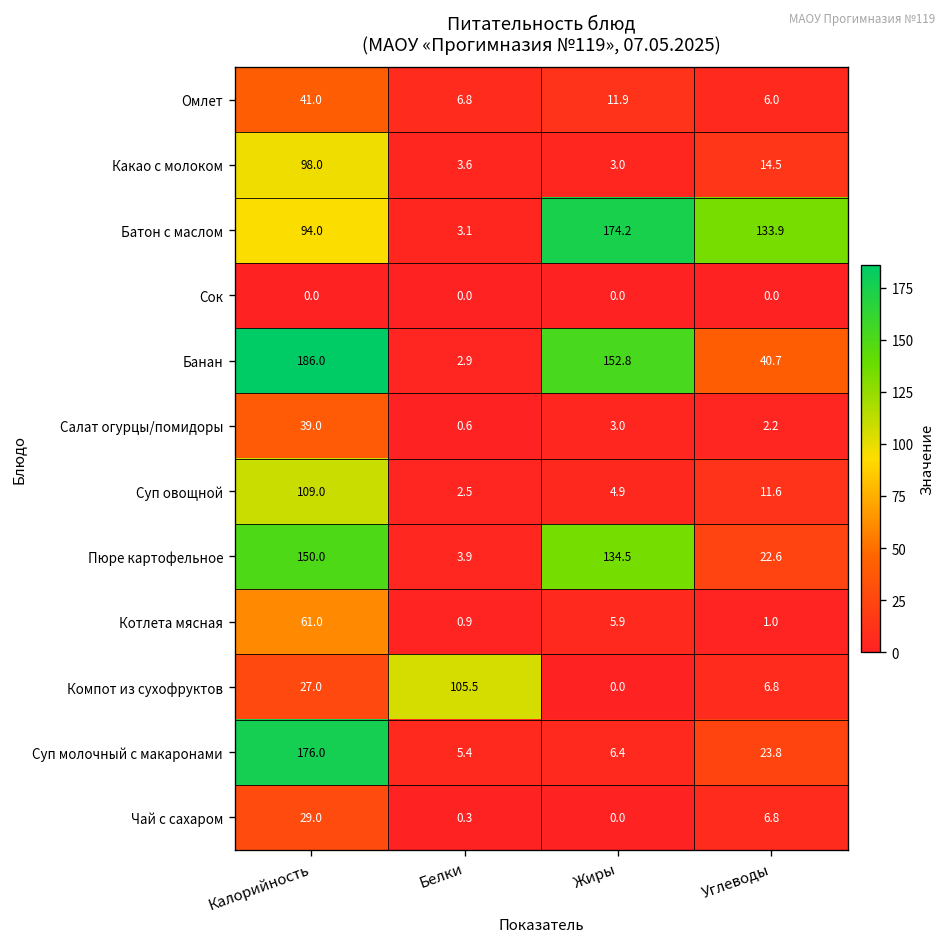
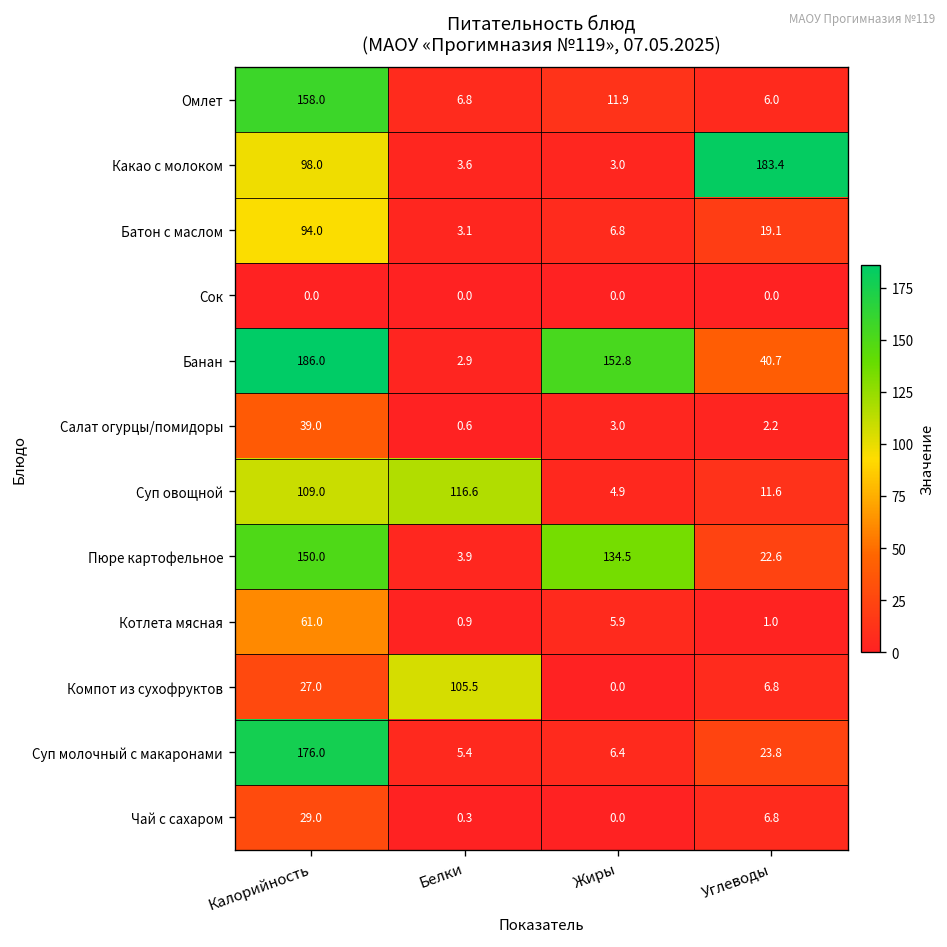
Омлет, Калорийность: 41.0 -> 158.0
Какао с молоком, Углеводы: 14.5 -> 183.4
Батон с маслом, Жиры: 174.2 -> 6.8
Батон с маслом, Углеводы: 133.9 -> 19.1
Суп овощной, Белки: 2.5 -> 116.6
